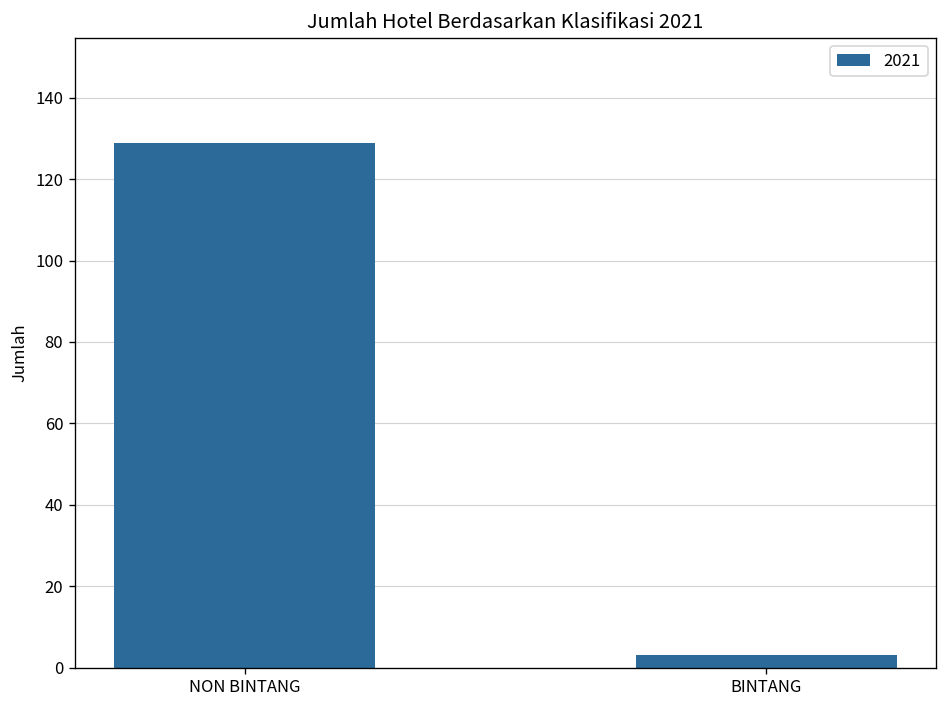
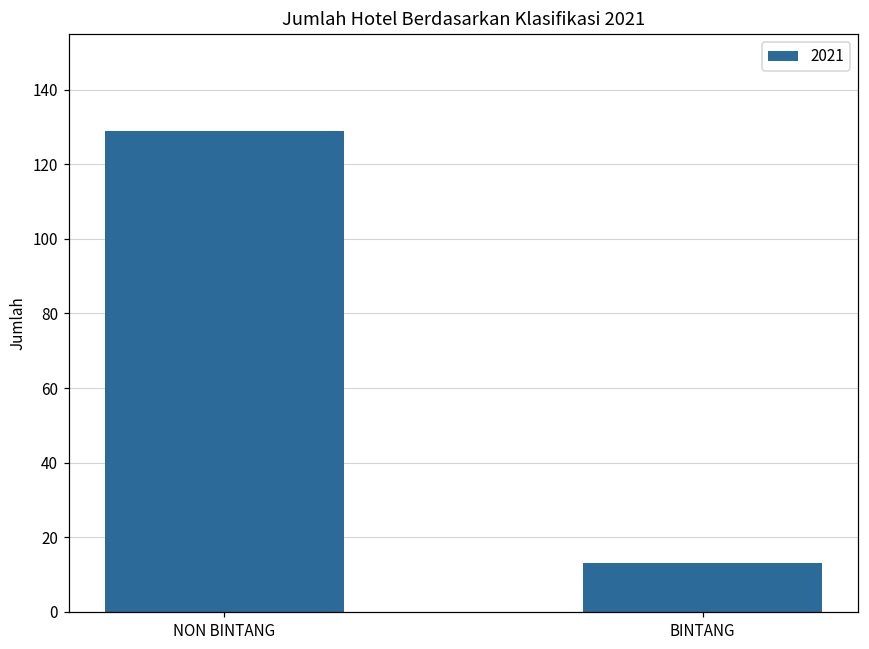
BINTANG: 3 -> 13
